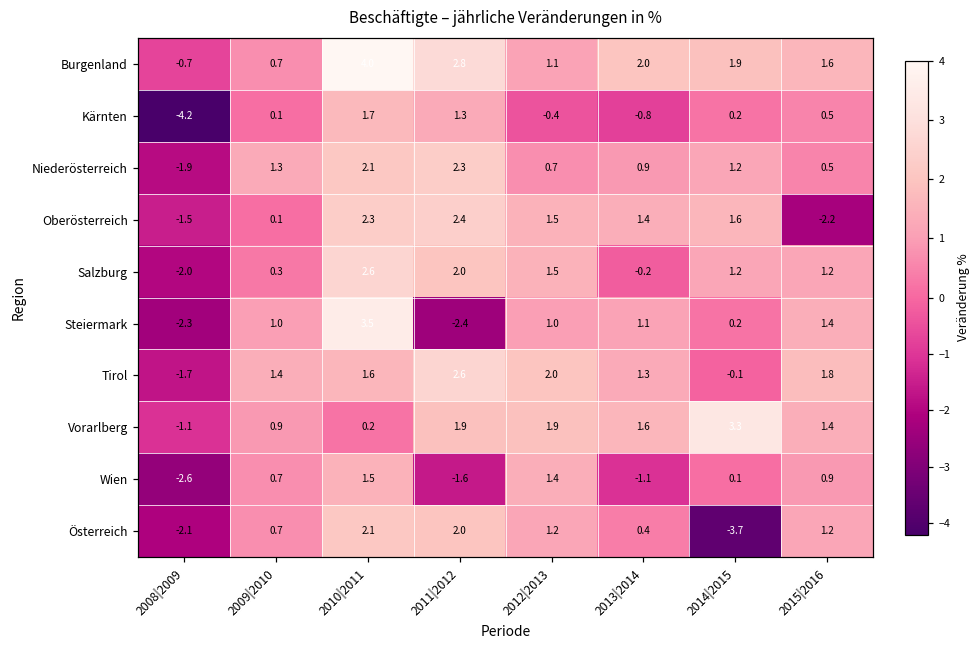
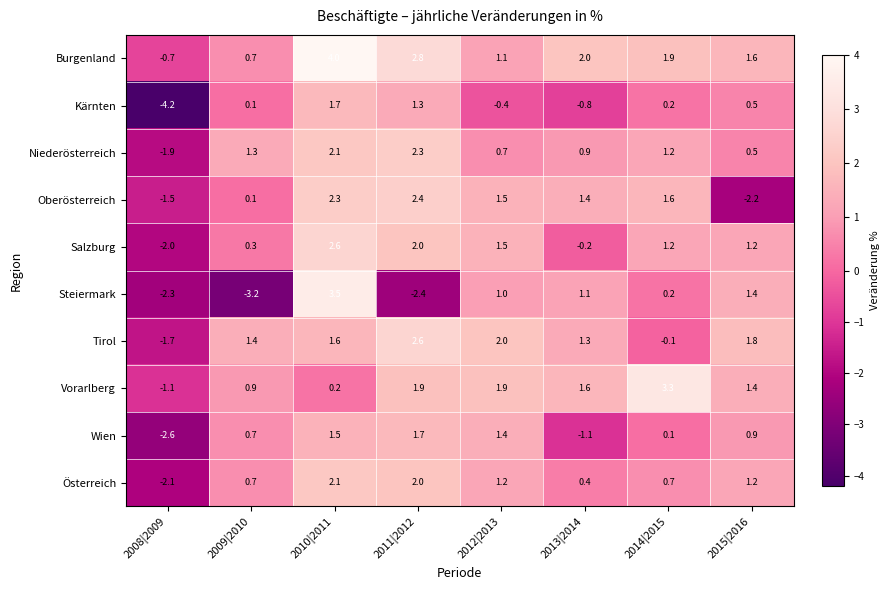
Steiermark, 2009|2010: 1.0 -> -3.2
Wien, 2011|2012: -1.6 -> 1.7
Österreich, 2014|2015: -3.7 -> 0.7
